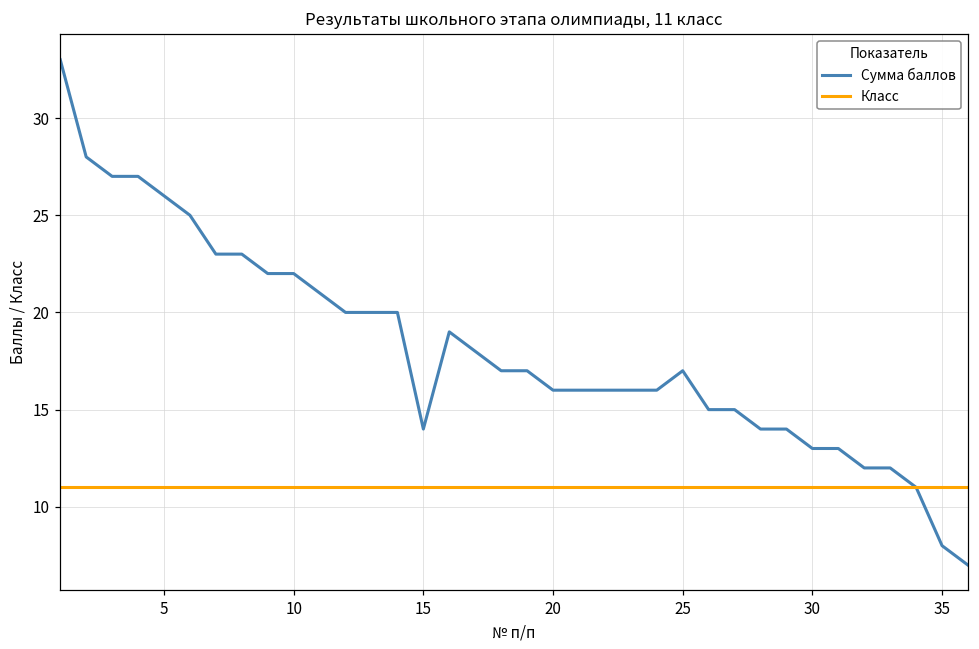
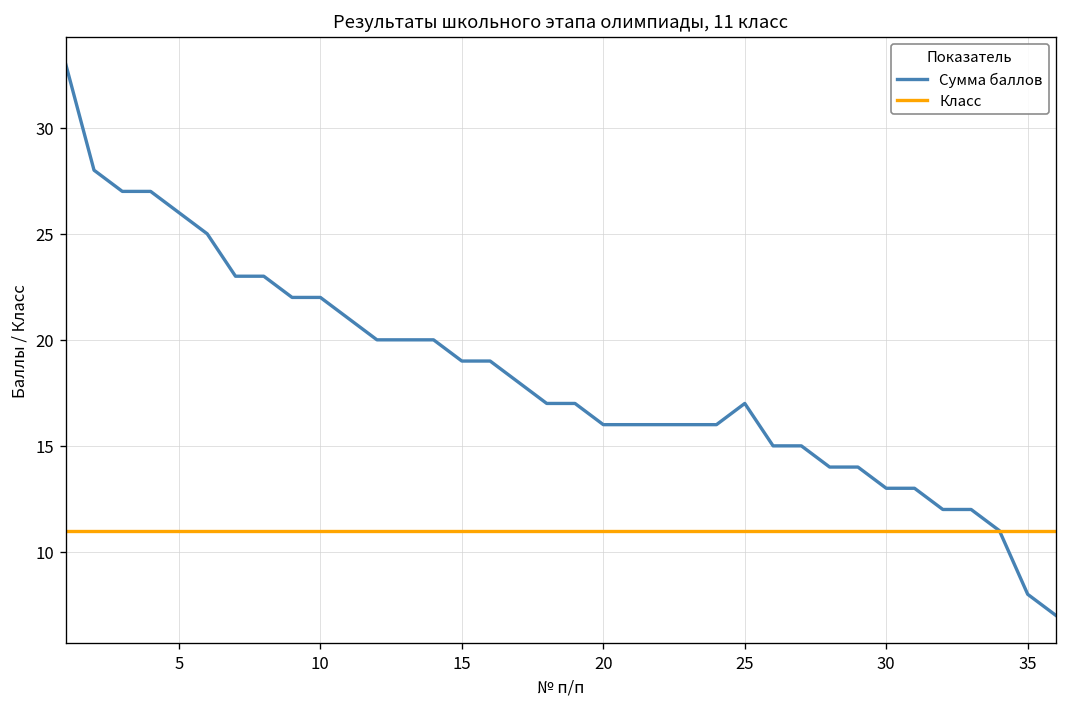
Сумма баллов, 15: 14 -> 19
